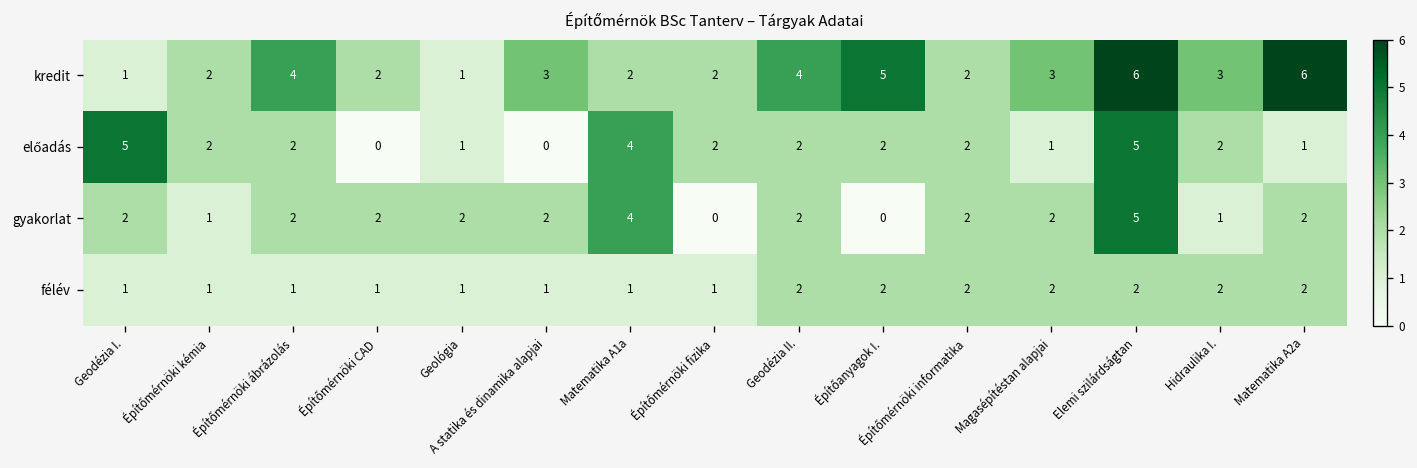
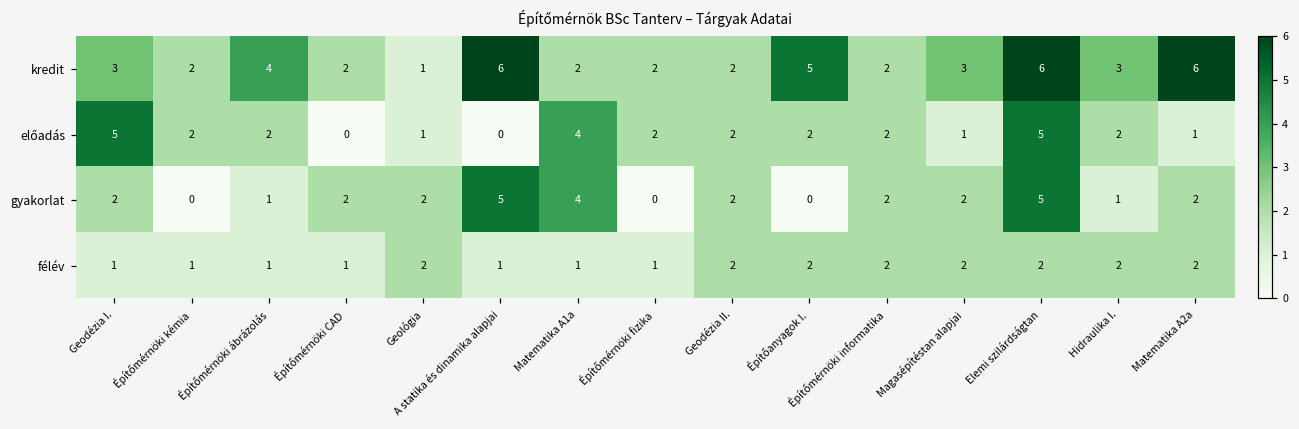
kredit, Geodézia I.: 1 -> 3
kredit, A statika és dinamika alapjai: 3 -> 6
kredit, Geodézia II.: 4 -> 2
gyakorlat, Építőmérnöki kémia: 1 -> 0
gyakorlat, Építőmérnöki ábrázolás: 2 -> 1
gyakorlat, A statika és dinamika alapjai: 2 -> 5
félév, Geológia: 1 -> 2
